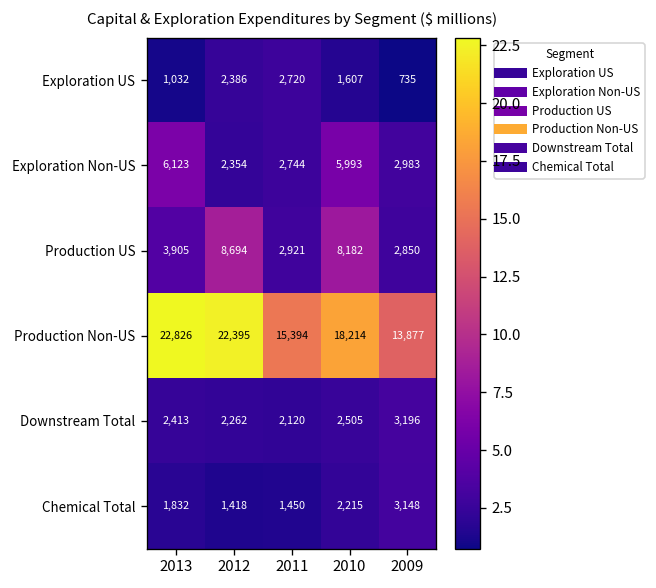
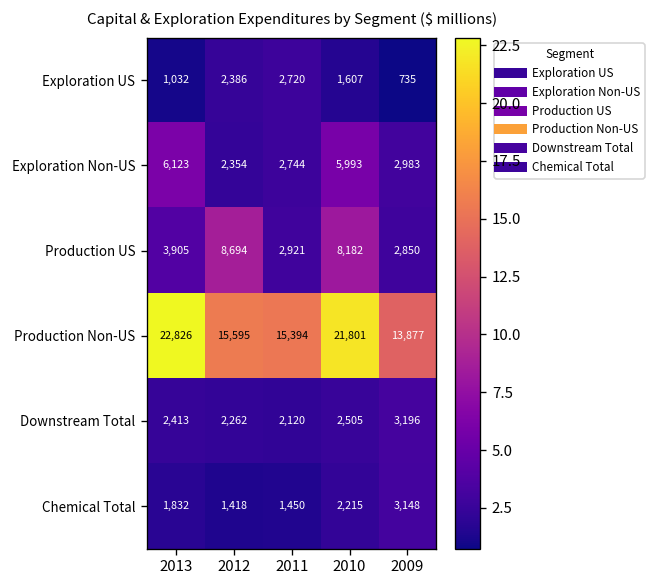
Production Non-US, 2012: 22,395 -> 15,595
Production Non-US, 2010: 18,214 -> 21,801
